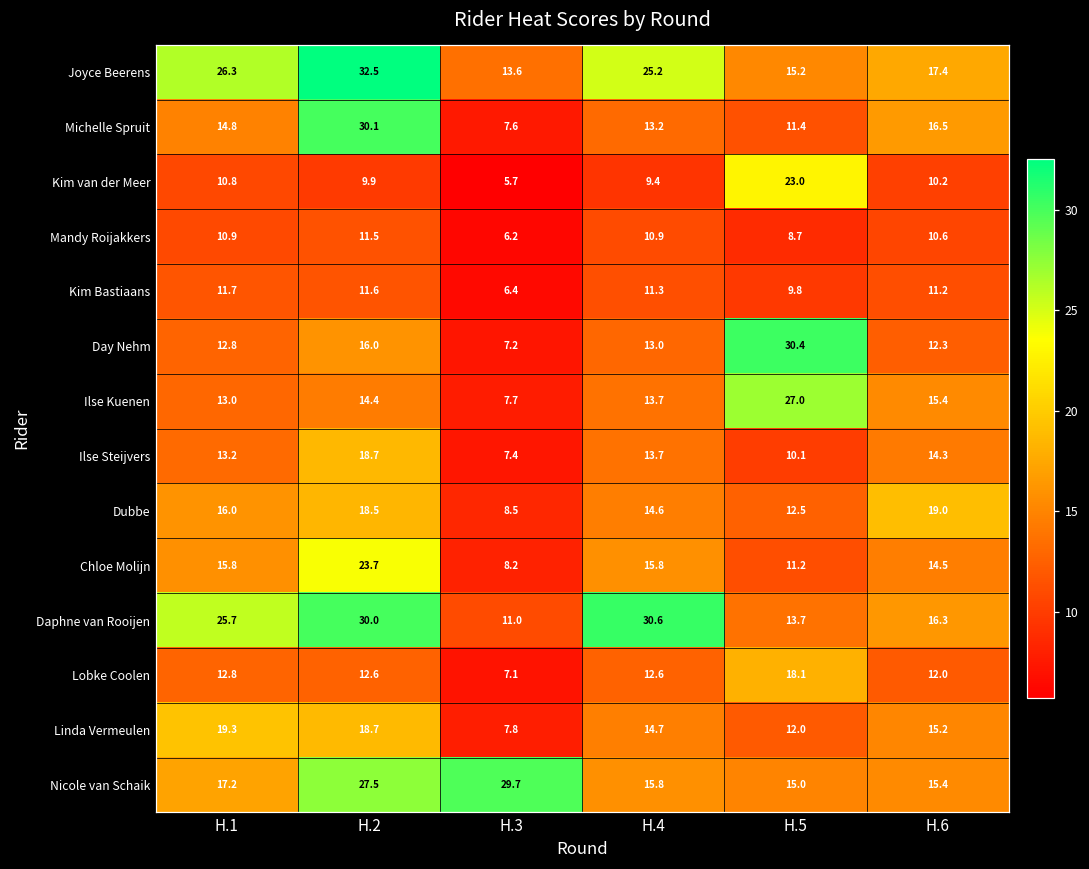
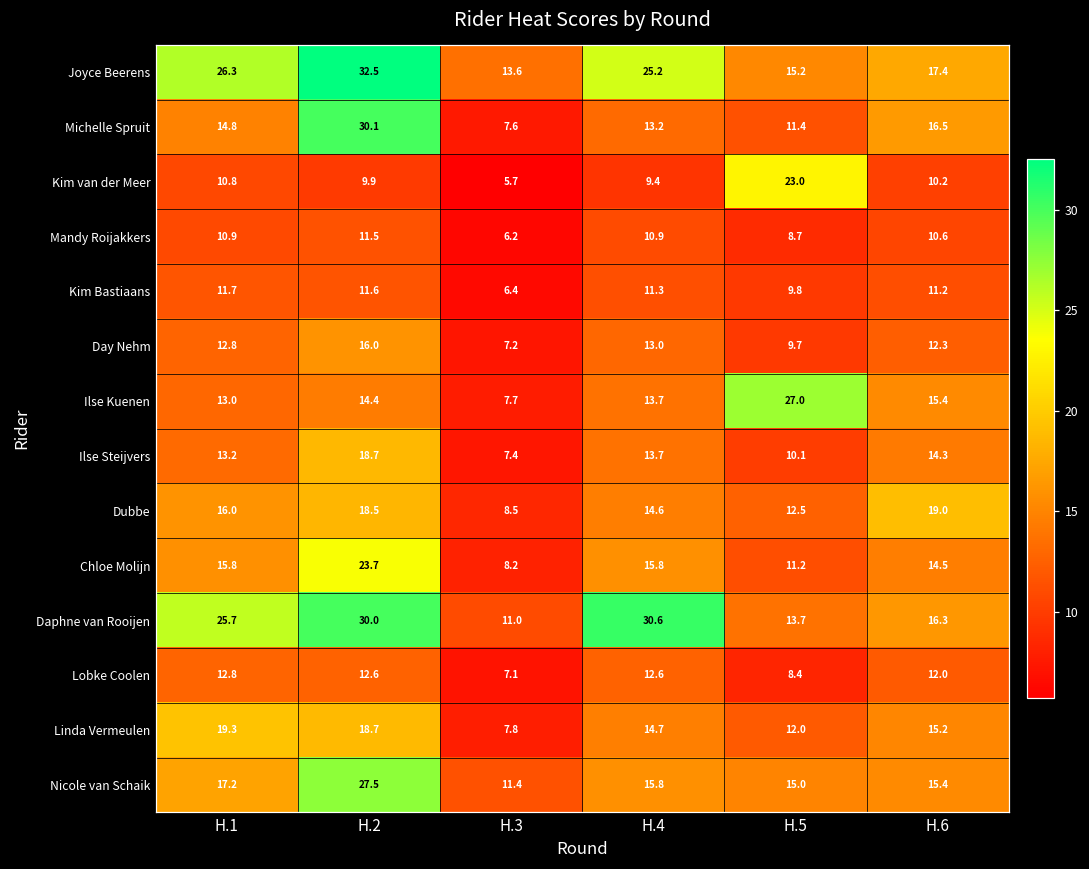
Day Nehm, H.5: 30.4 -> 9.7
Lobke Coolen, H.5: 18.1 -> 8.4
Nicole van Schaik, H.3: 29.7 -> 11.4
